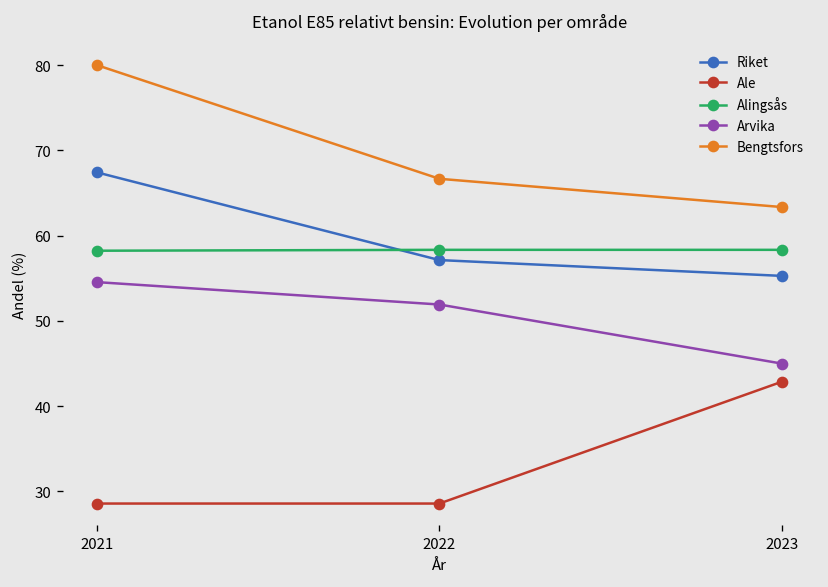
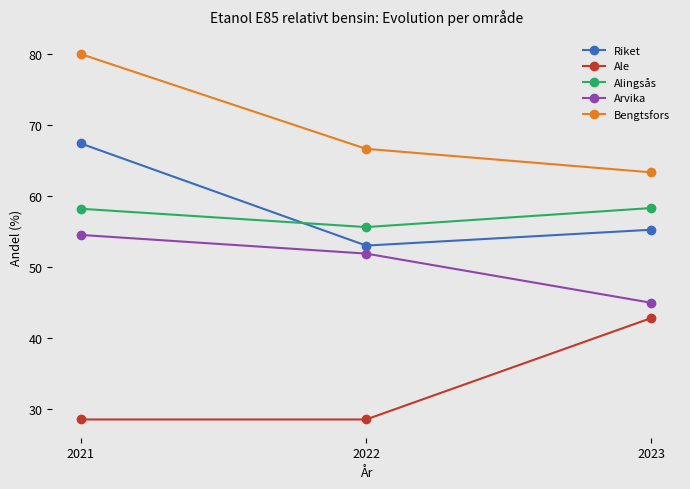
Riket, 2022: 57 -> 53
Alingsås, 2022: 58 -> 56
